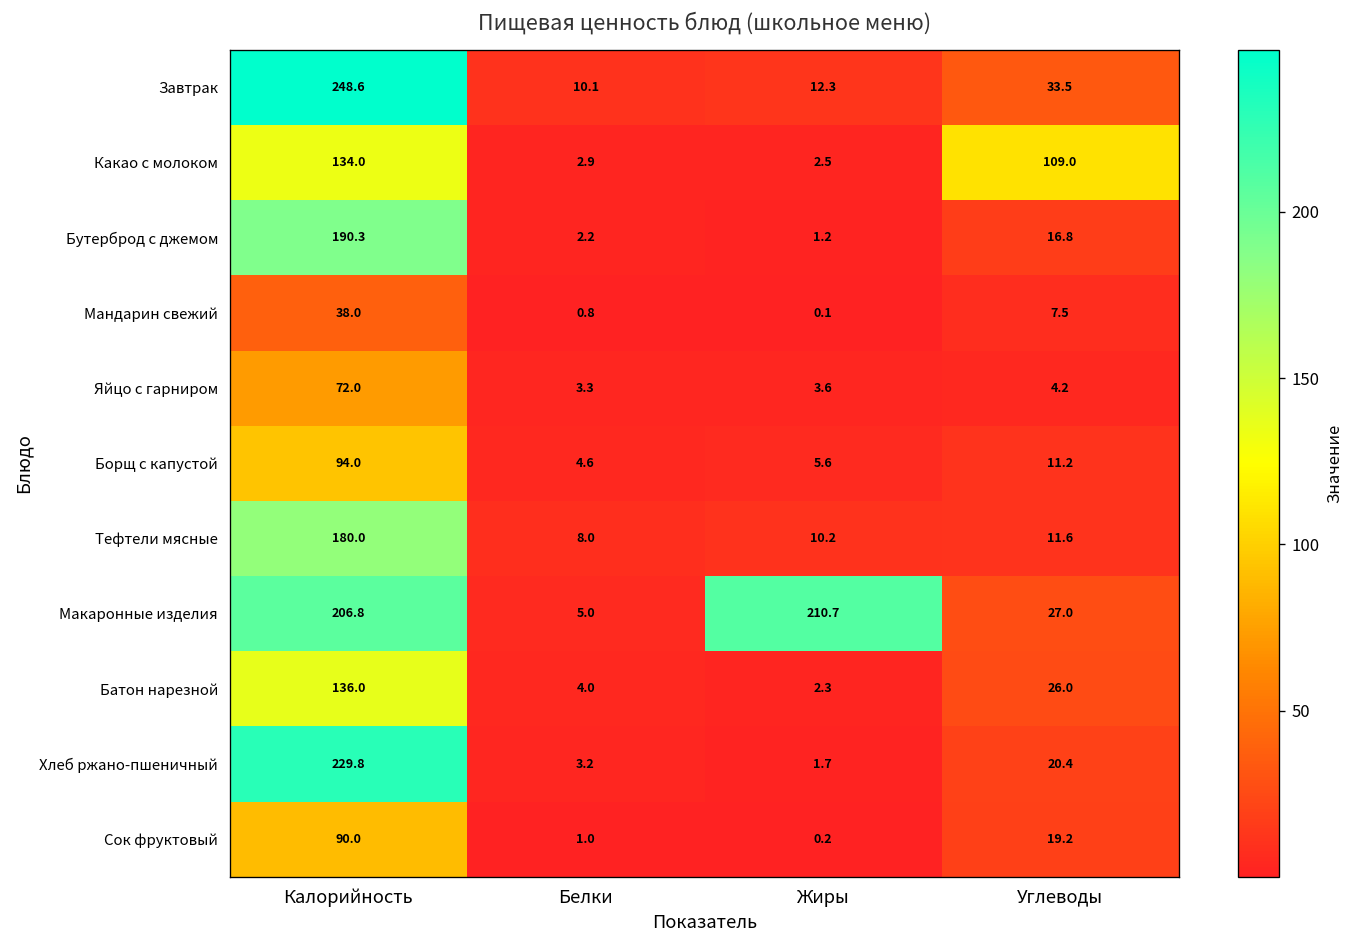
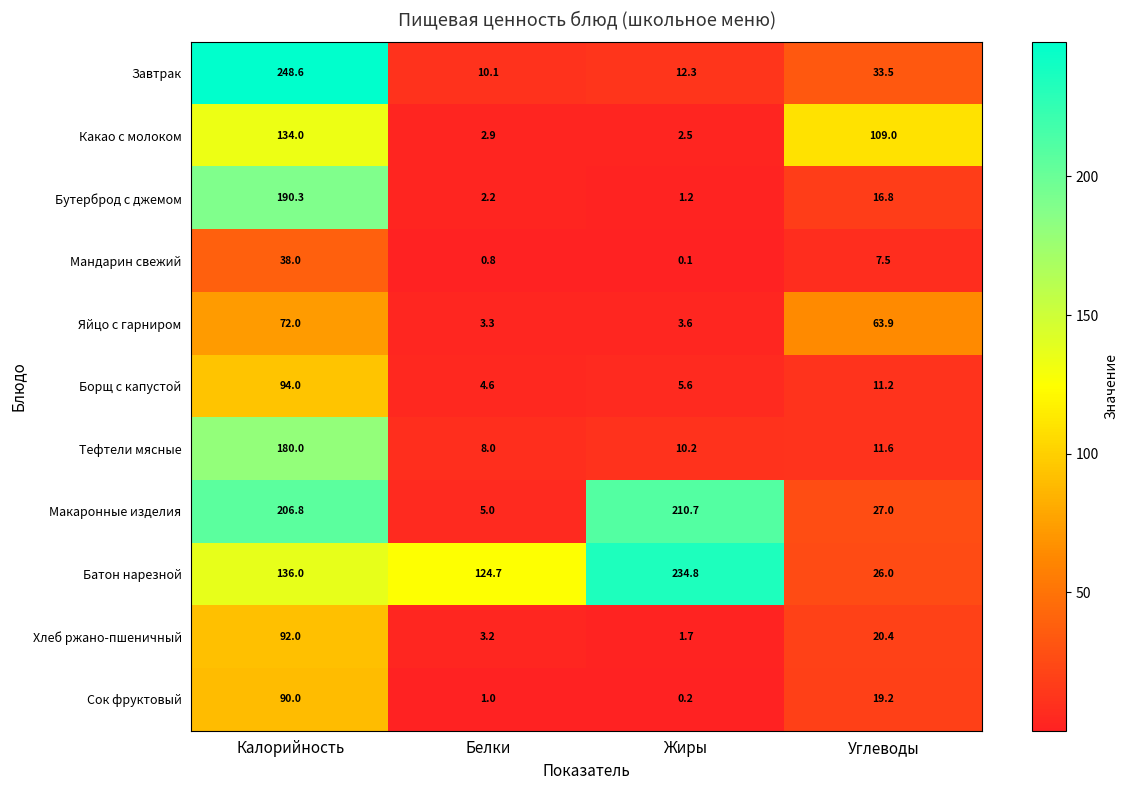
Яйцо с гарниром, Углеводы: 4.2 -> 63.9
Батон нарезной, Белки: 4.0 -> 124.7
Батон нарезной, Жиры: 2.3 -> 234.8
Хлеб ржано-пшеничный, Калорийность: 229.8 -> 92.0
